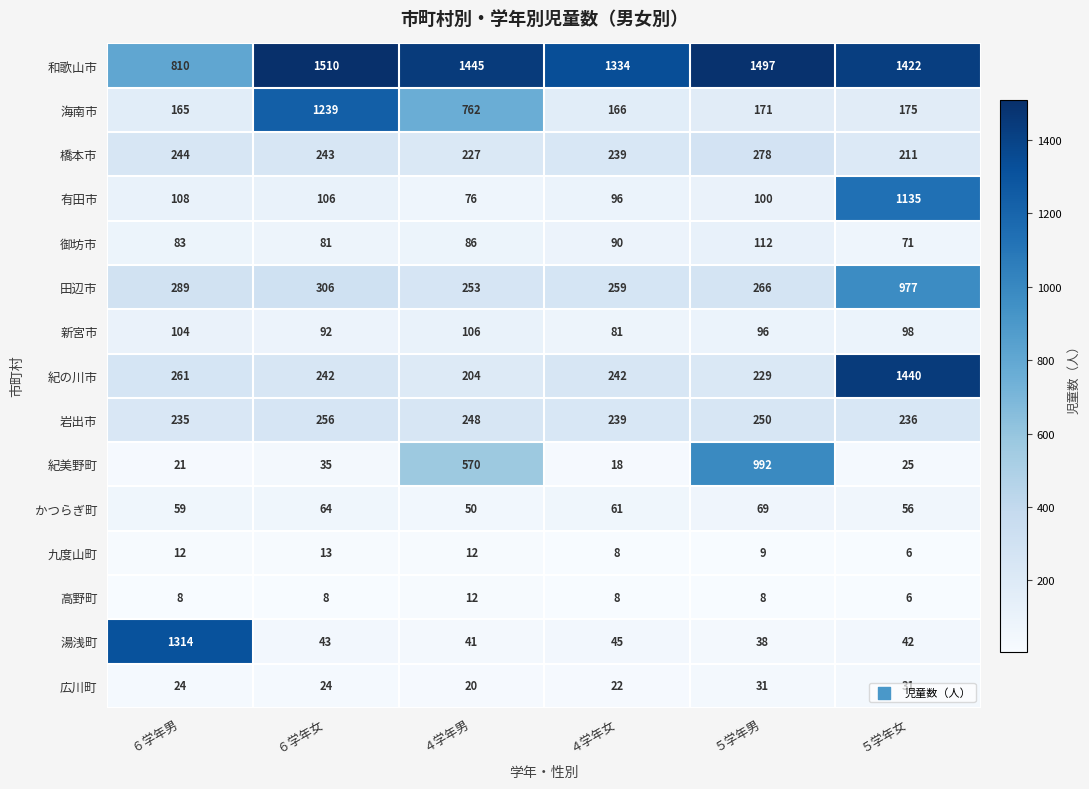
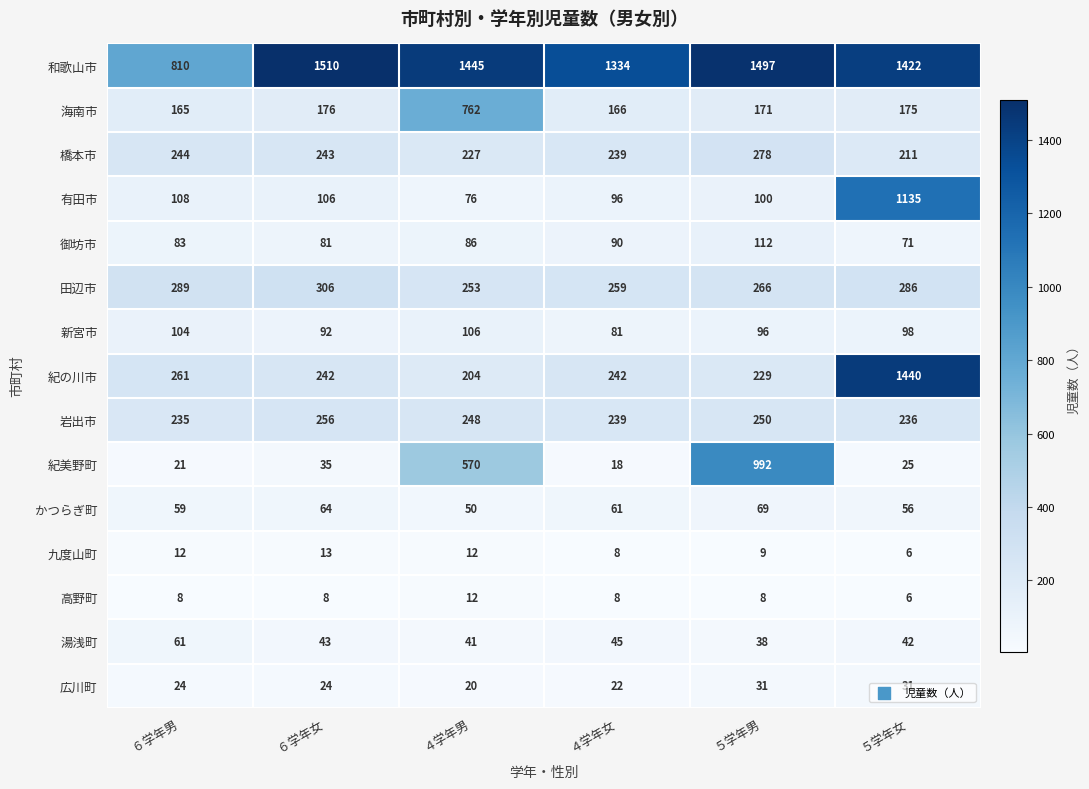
海南市, ６学年女: 1239 -> 176
田辺市, ５学年女: 977 -> 286
湯浅町, ６学年男: 1314 -> 61
